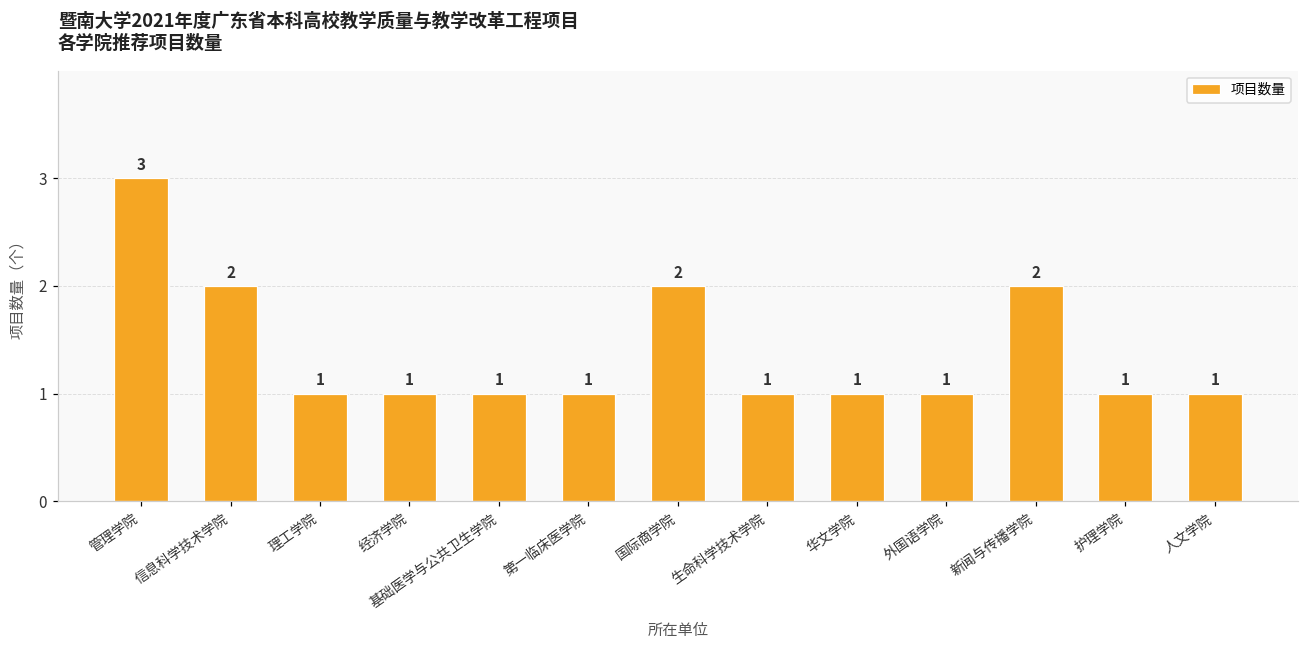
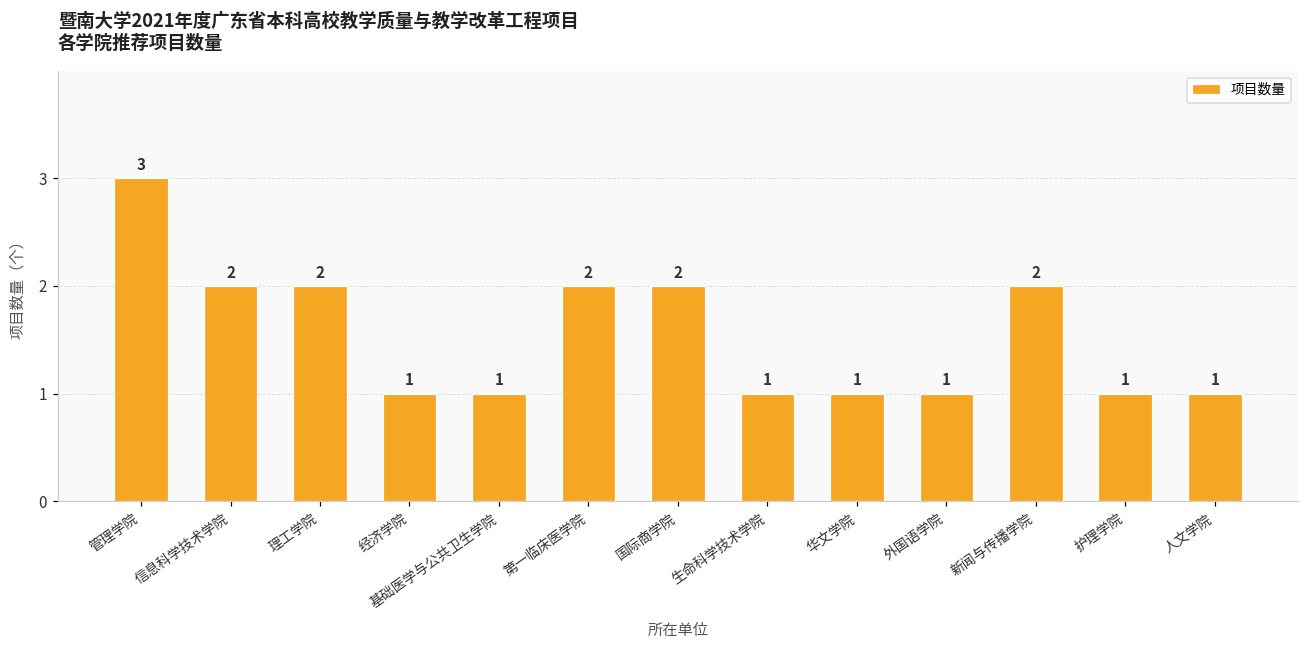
理工学院: 1 -> 2
第一临床医学院: 1 -> 2
